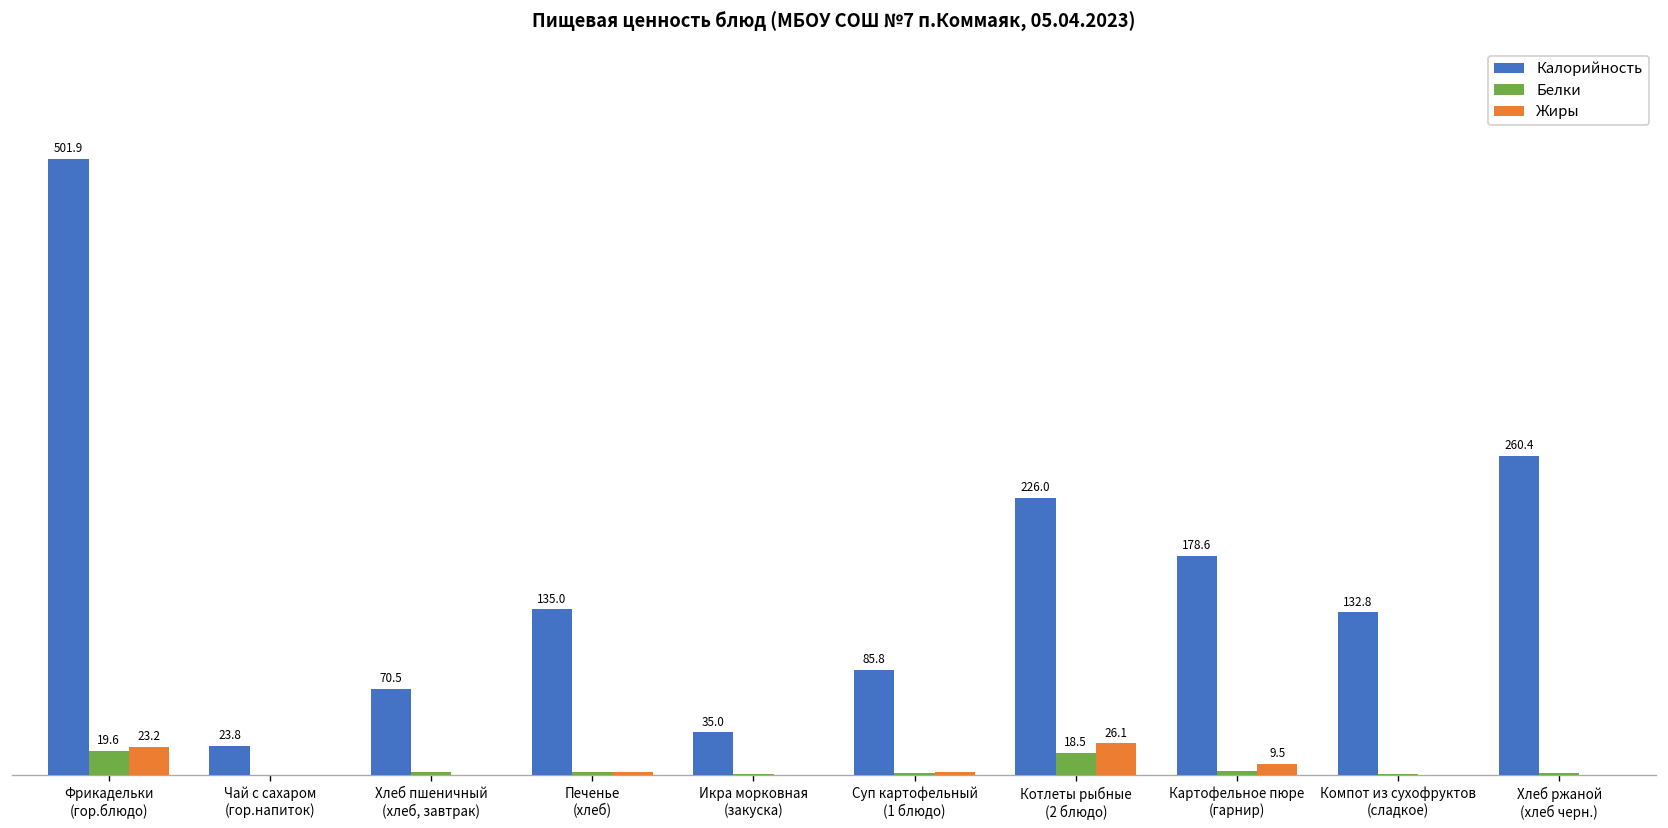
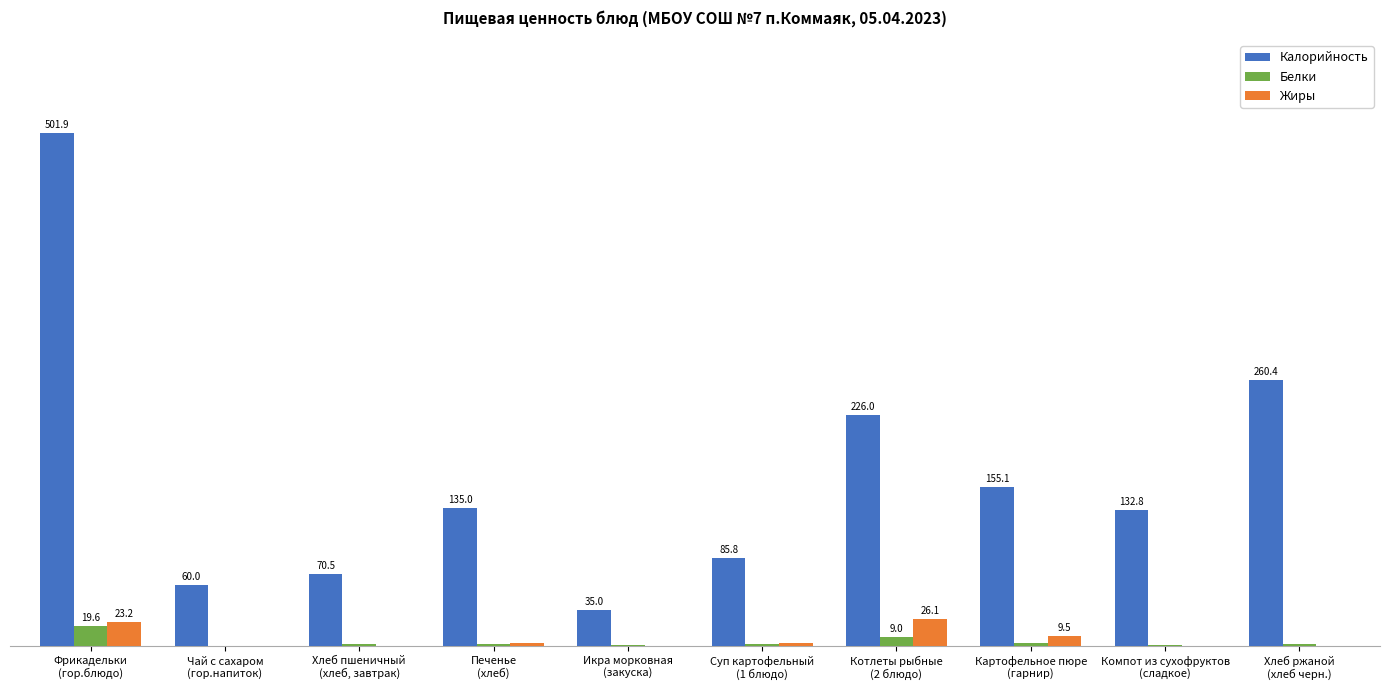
Калорийность, Чай с сахаром (гор.напиток): 23.8 -> 60.0
Белки, Котлеты рыбные (2 блюдо): 18.5 -> 9.0
Калорийность, Картофельное пюре (гарнир): 178.6 -> 155.1
